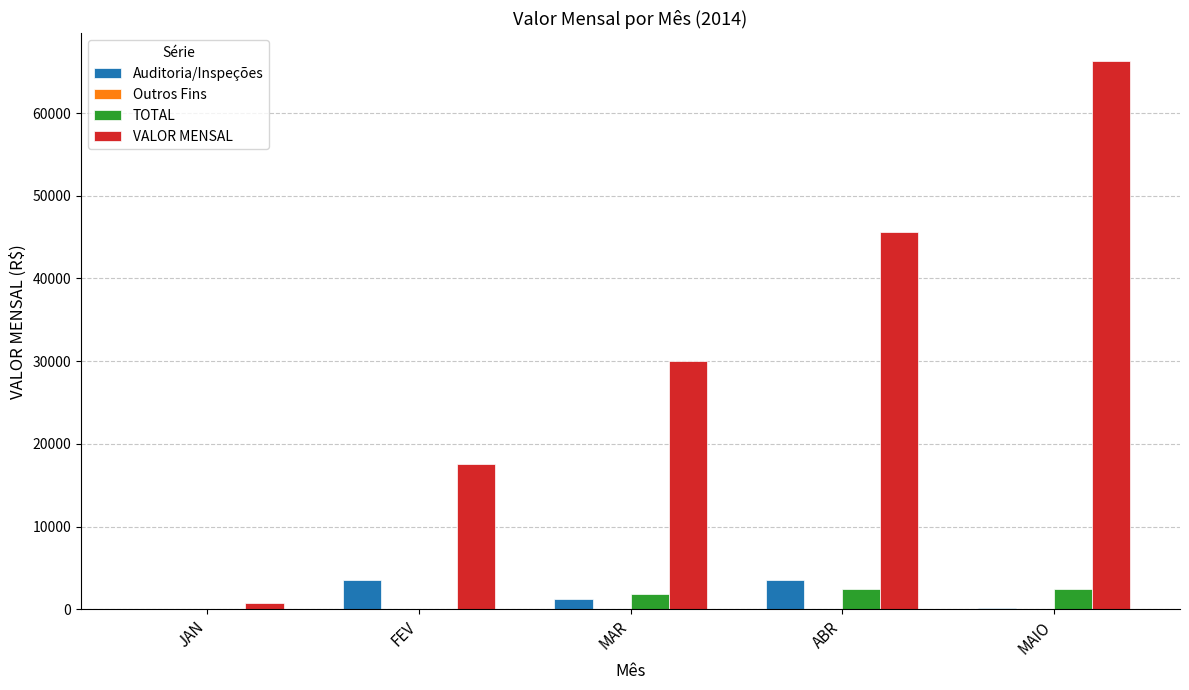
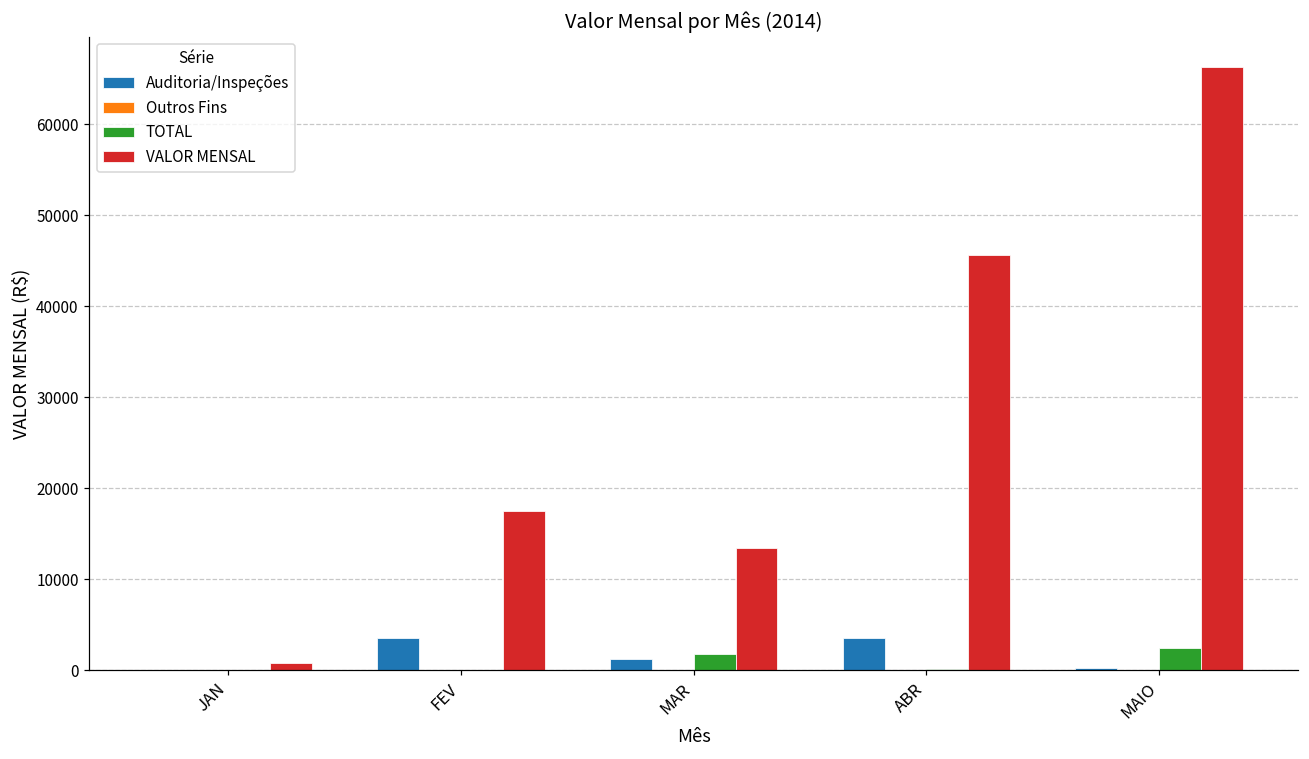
VALOR MENSAL, MAR: 30000 -> 13000
TOTAL, ABR: 2000 -> 0
